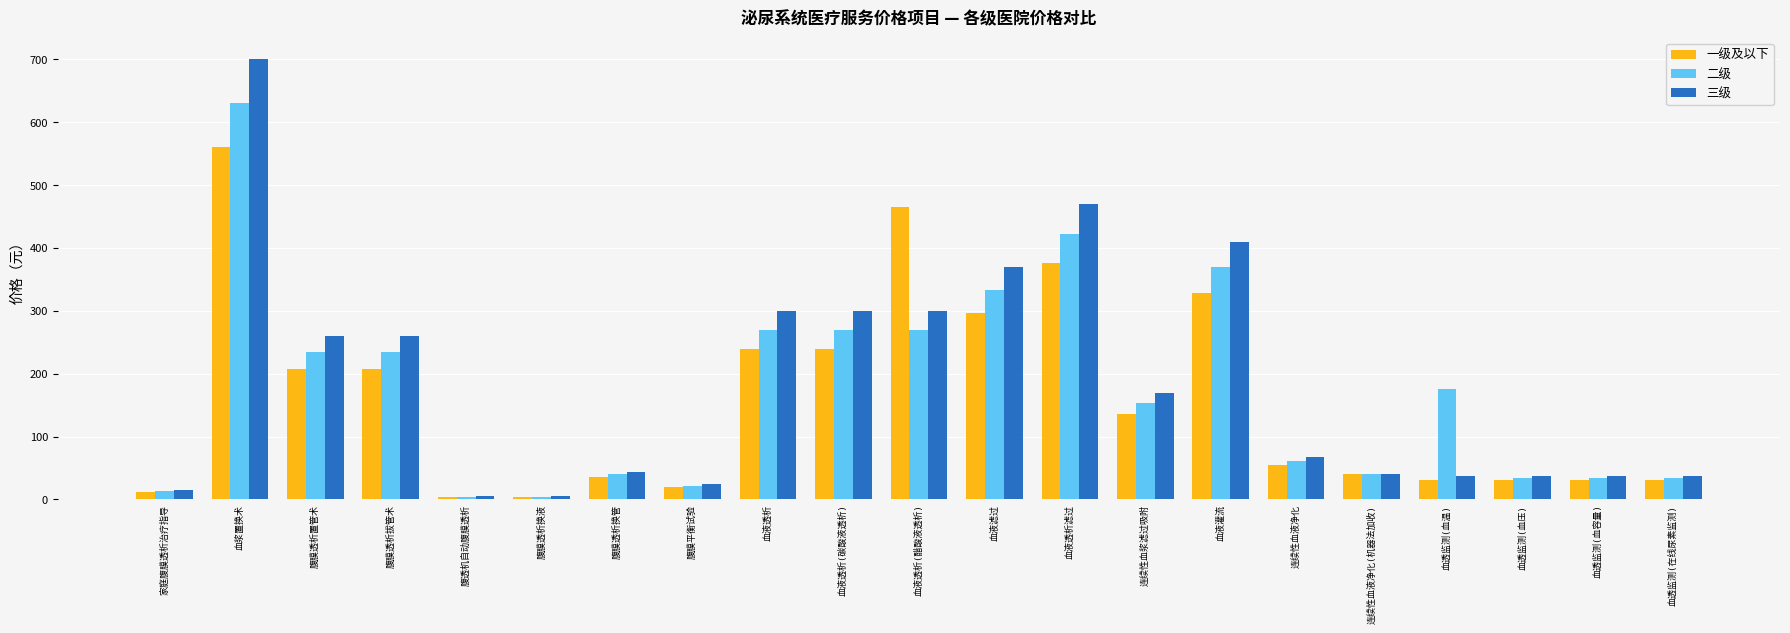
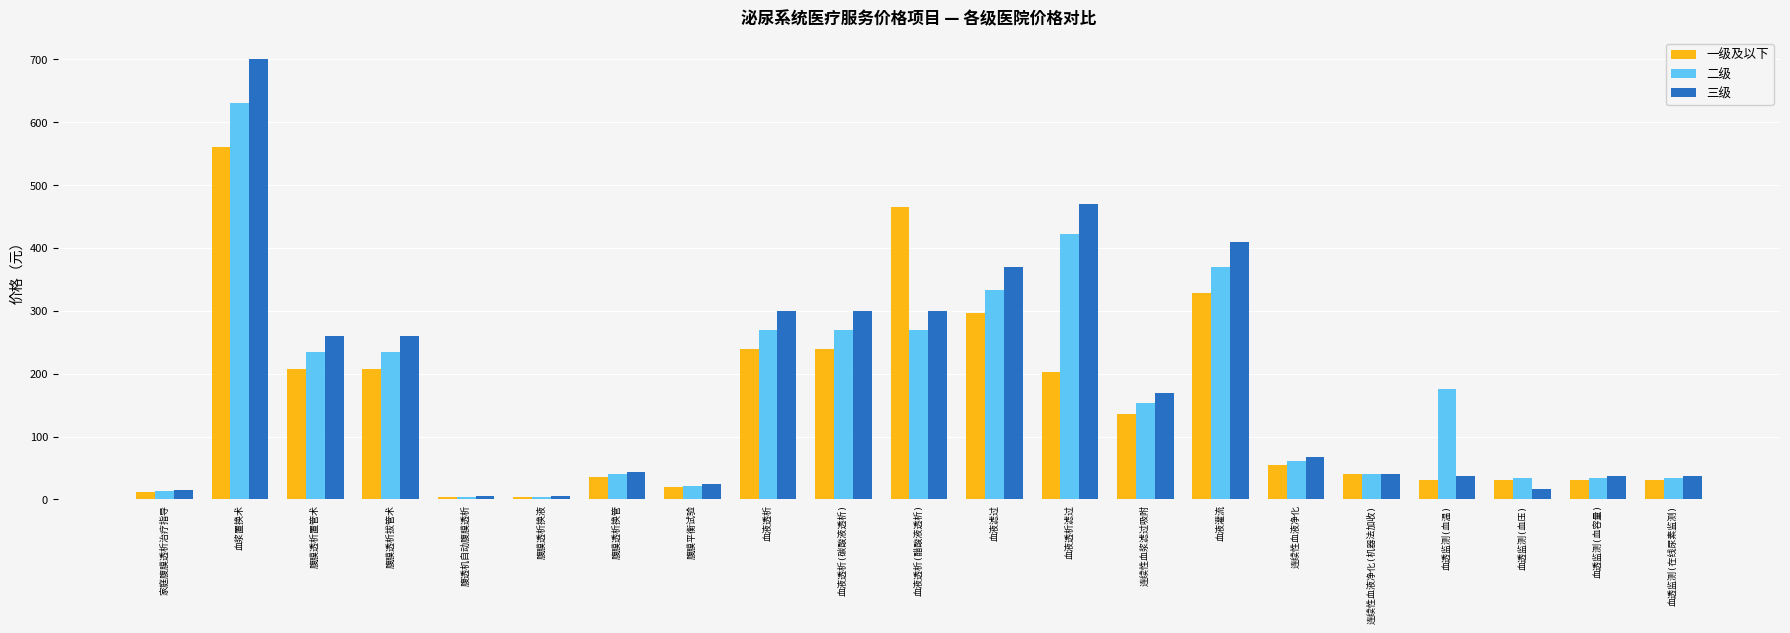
一级及以下, 血液透析滤过: 380 -> 200
三级, 血透监测(血压): 40 -> 20
